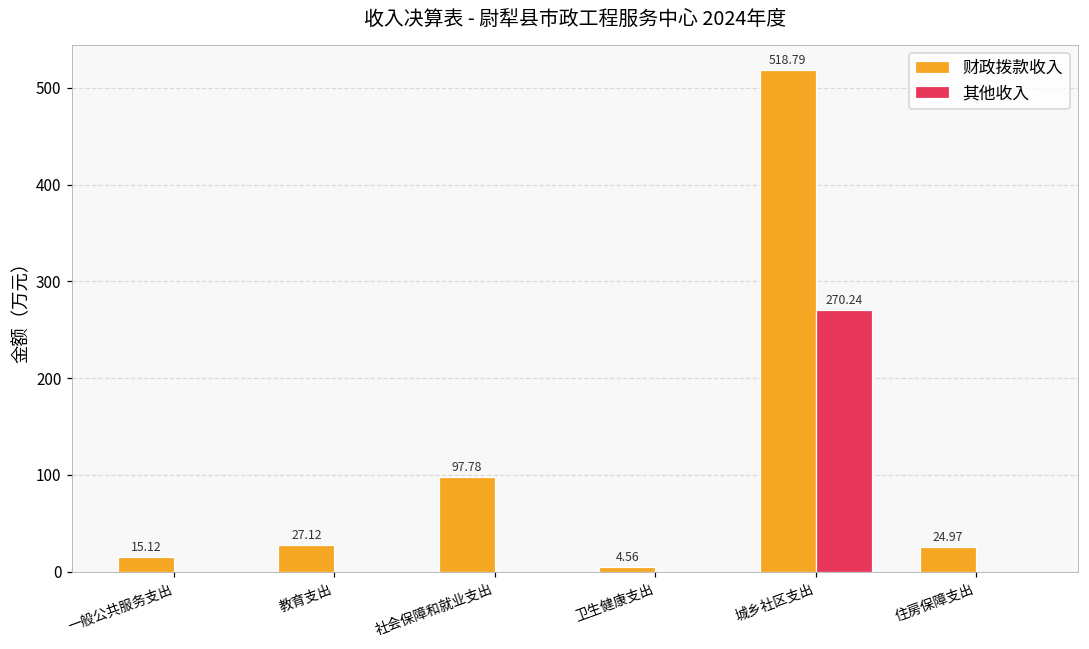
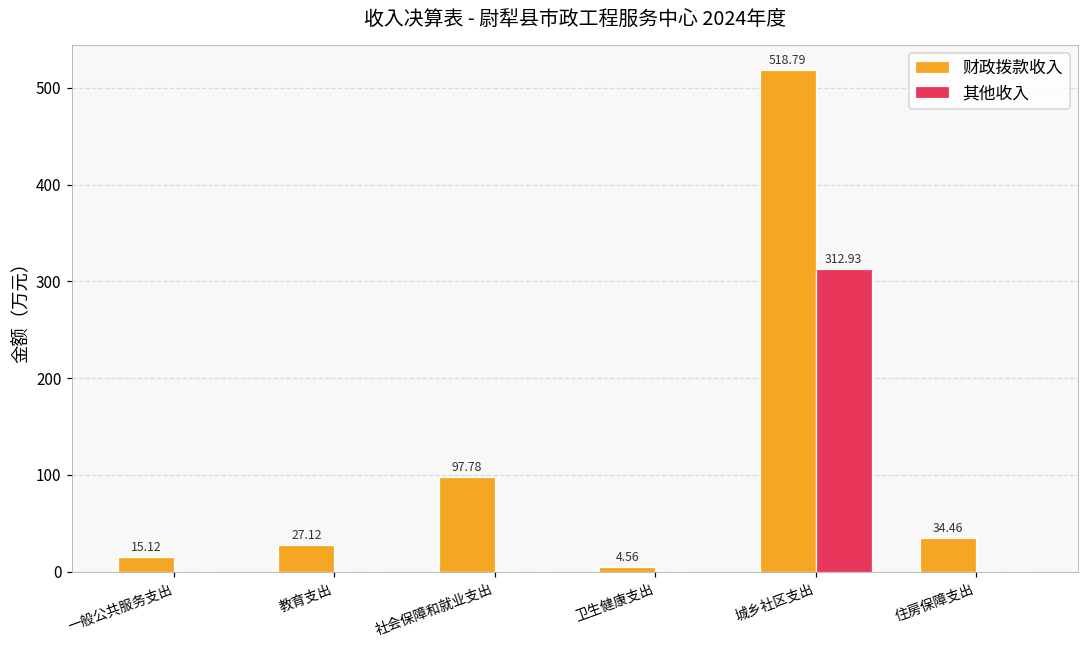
其他收入, 城乡社区支出: 270.24 -> 312.93
财政拨款收入, 住房保障支出: 24.97 -> 34.46
